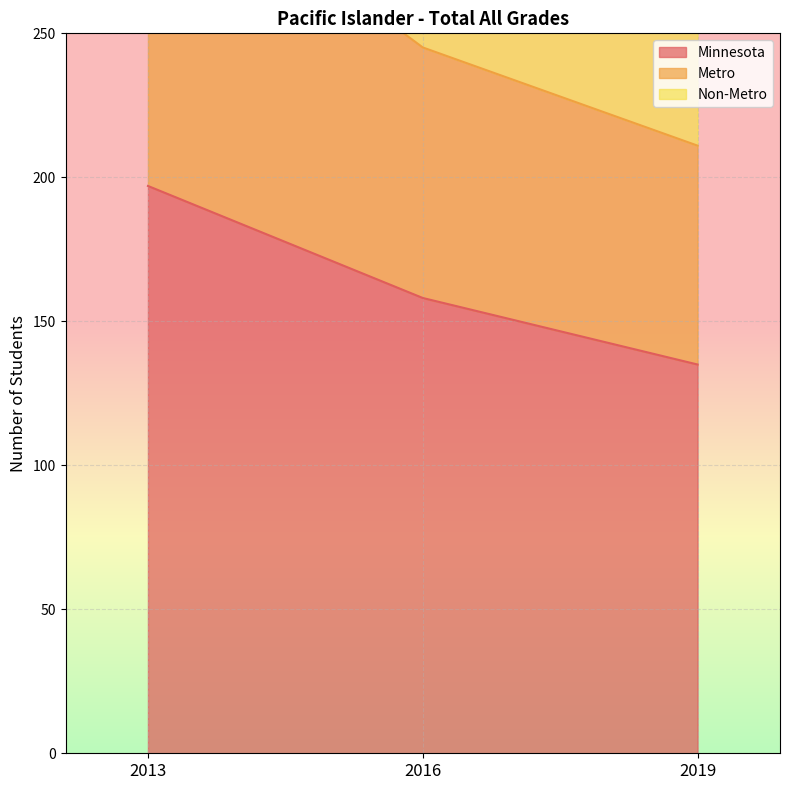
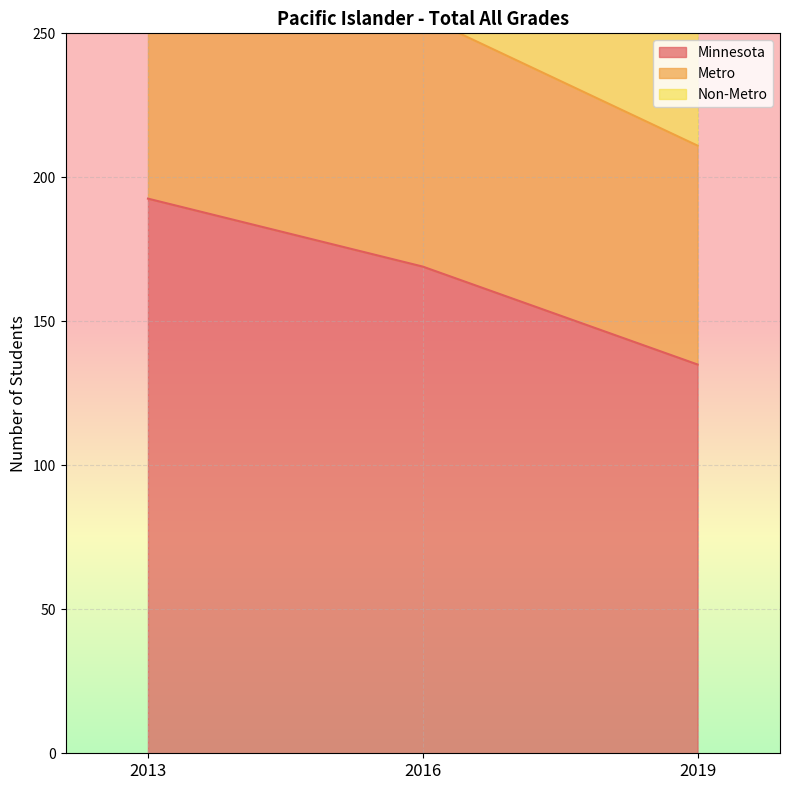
Minnesota, 2013: 197 -> 193
Minnesota, 2016: 158 -> 169
